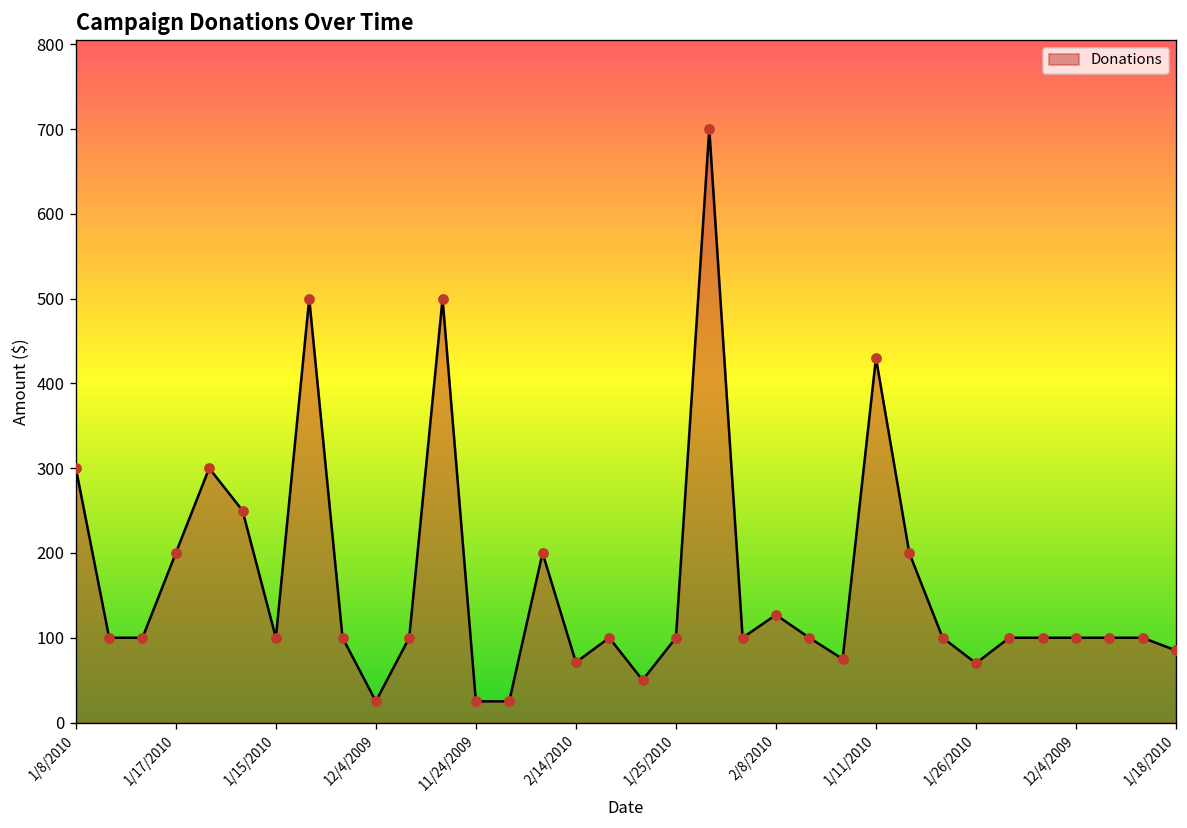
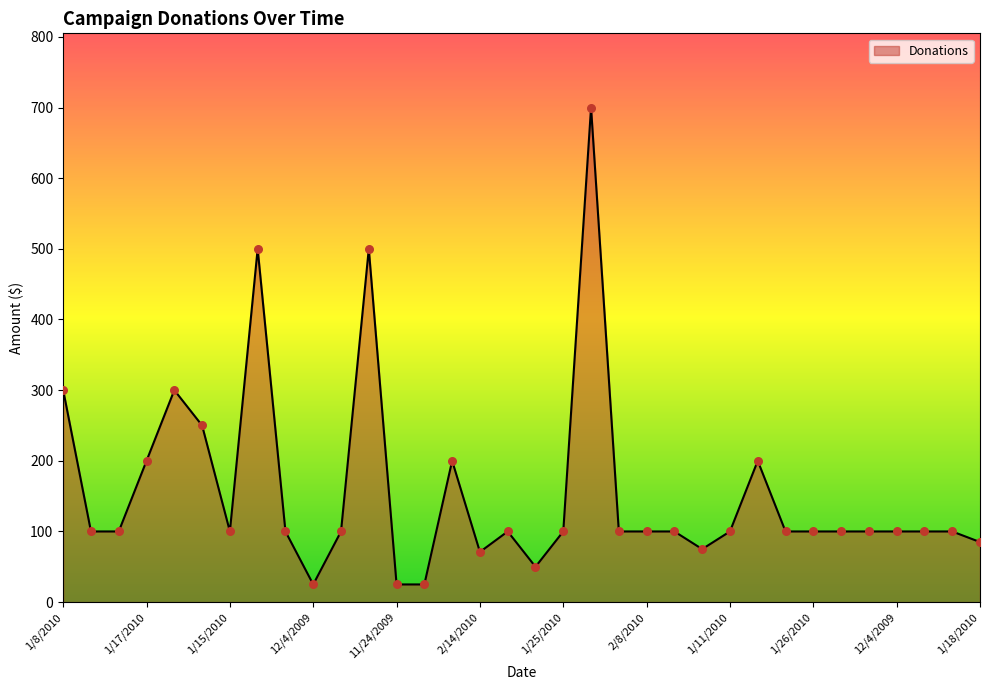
2/8/2010: 130 -> 100
1/11/2010: 430 -> 100
1/26/2010: 70 -> 100
